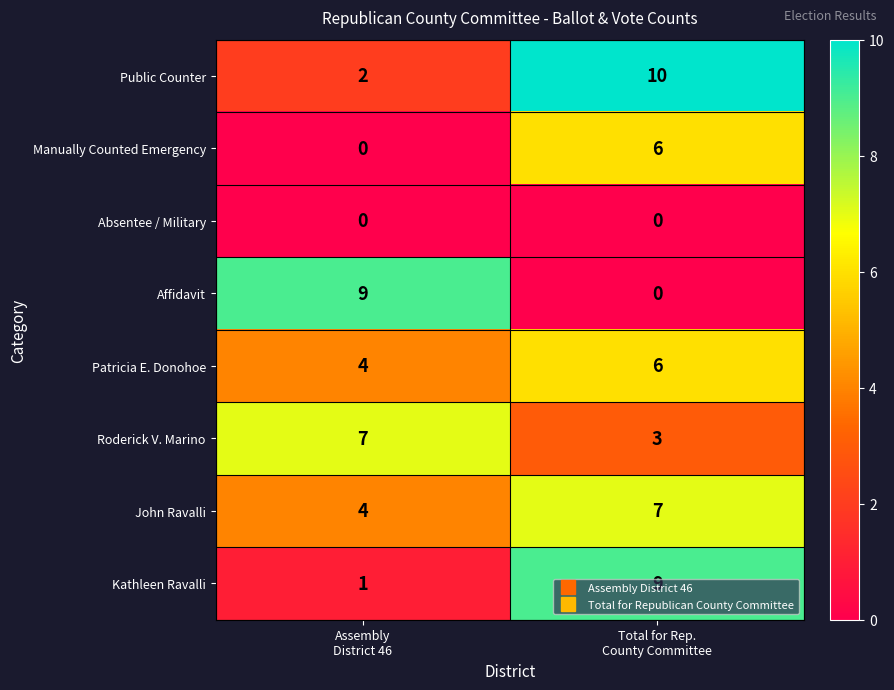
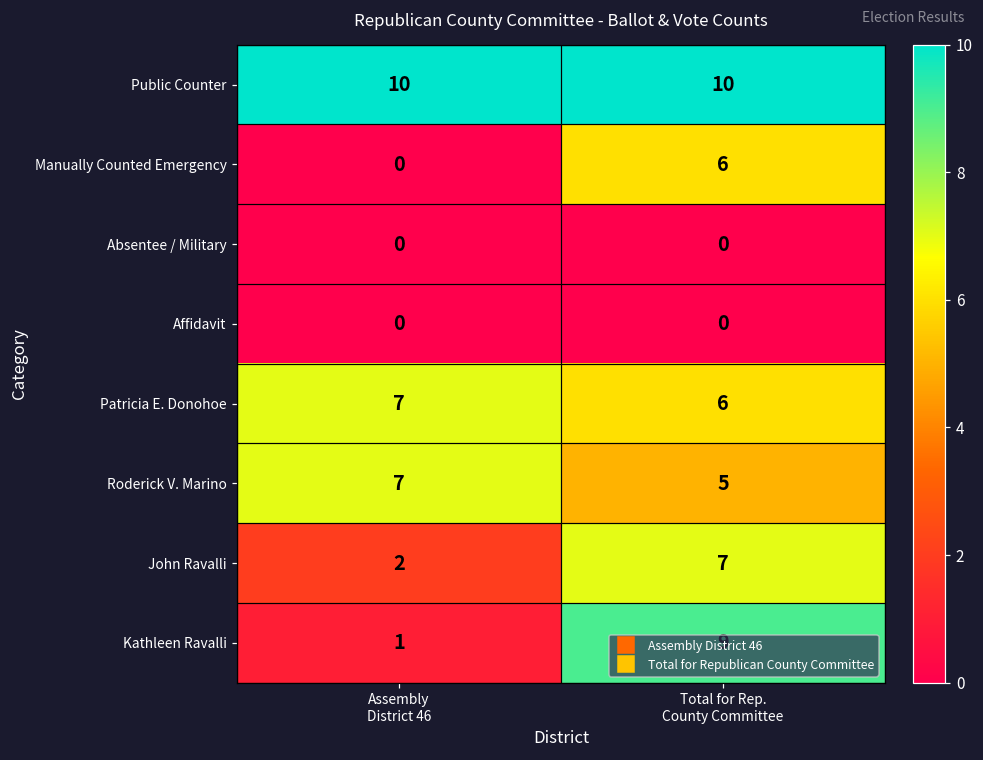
Public Counter, Assembly District 46: 2 -> 10
Affidavit, Assembly District 46: 9 -> 0
Patricia E. Donohoe, Assembly District 46: 4 -> 7
Roderick V. Marino, Total for Rep. County Committee: 3 -> 5
John Ravalli, Assembly District 46: 4 -> 2
